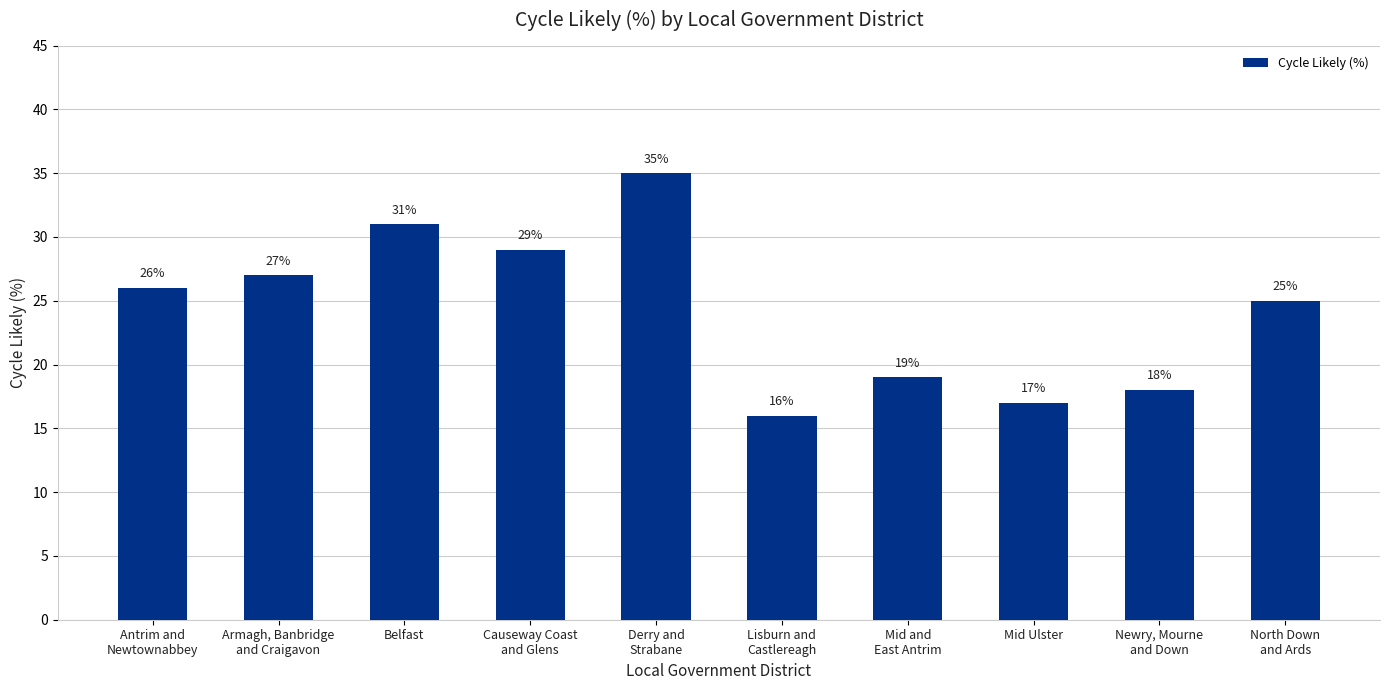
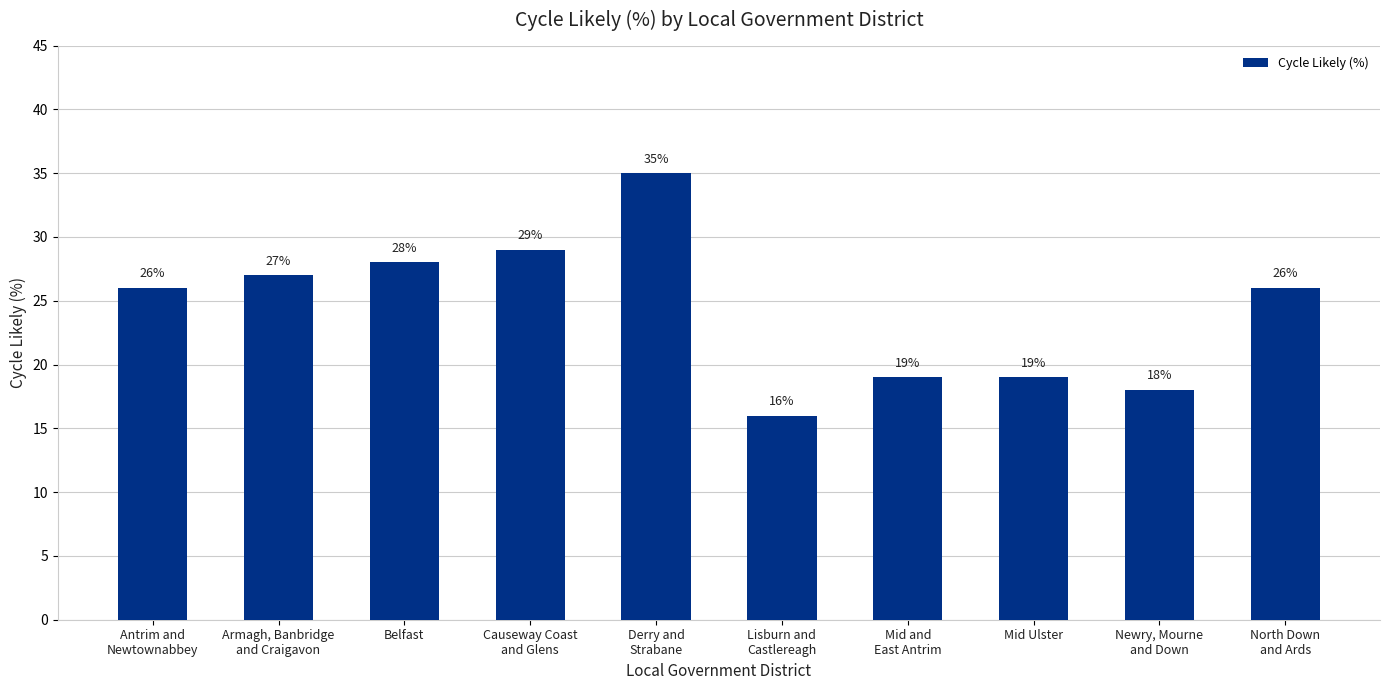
Belfast: 31% -> 28%
Mid Ulster: 17% -> 19%
North Down and Ards: 25% -> 26%
